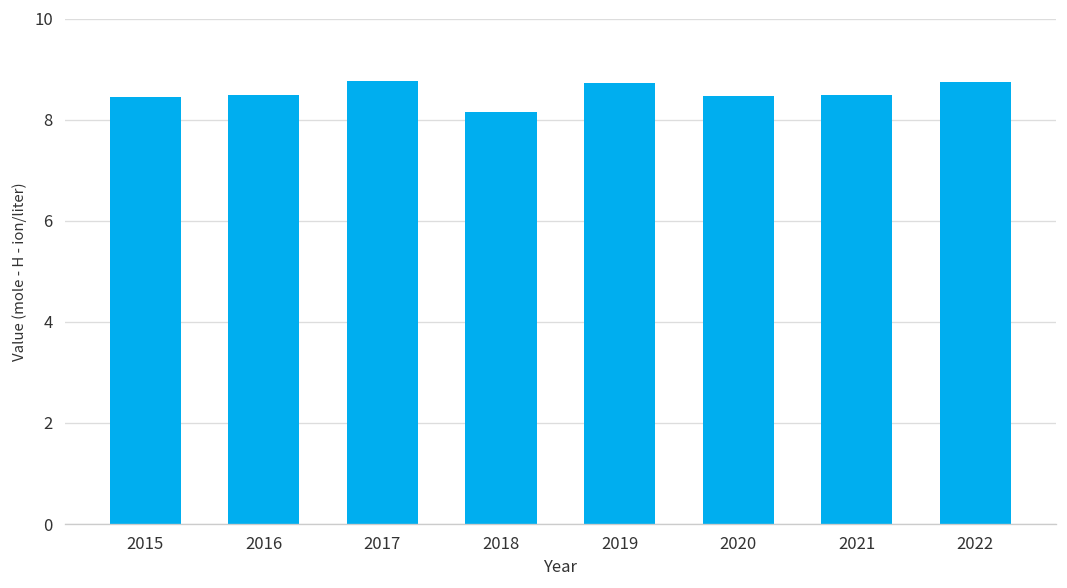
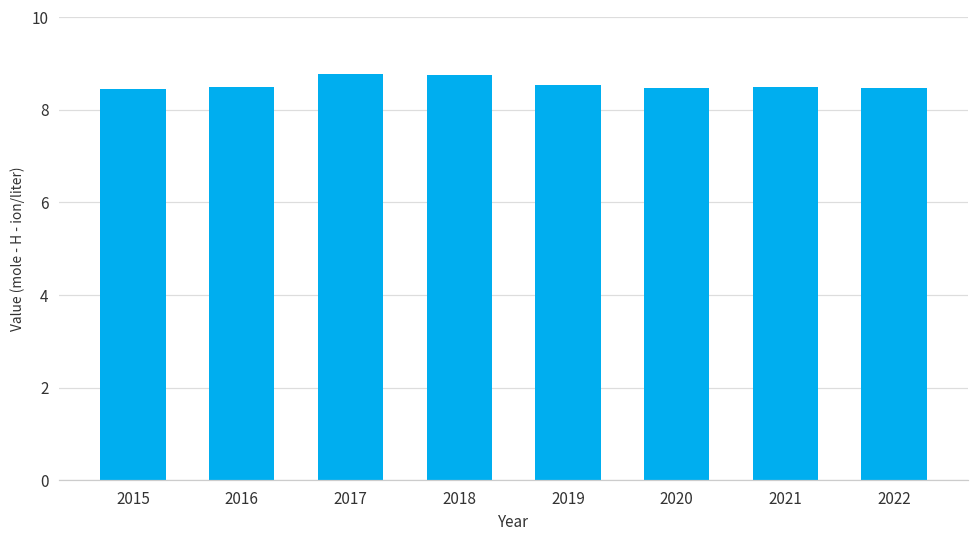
2018: 8.2 -> 8.7
2019: 8.7 -> 8.5
2022: 8.7 -> 8.5
